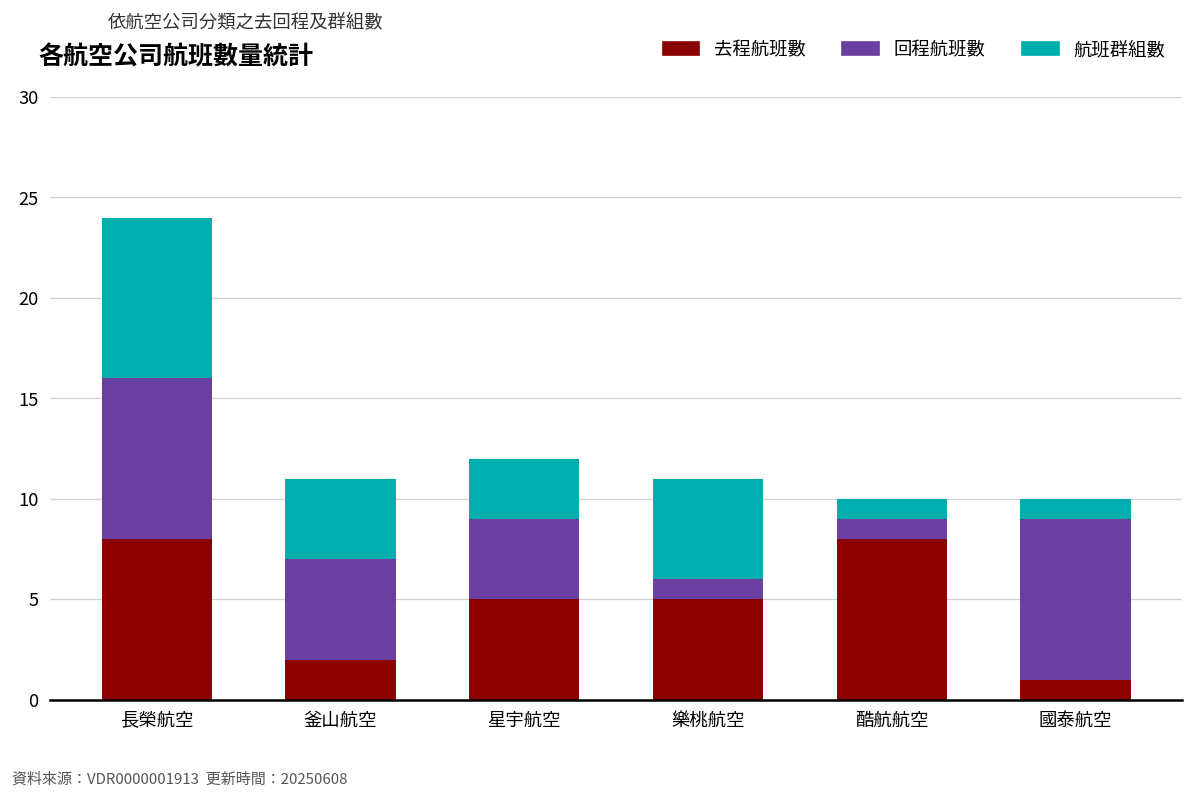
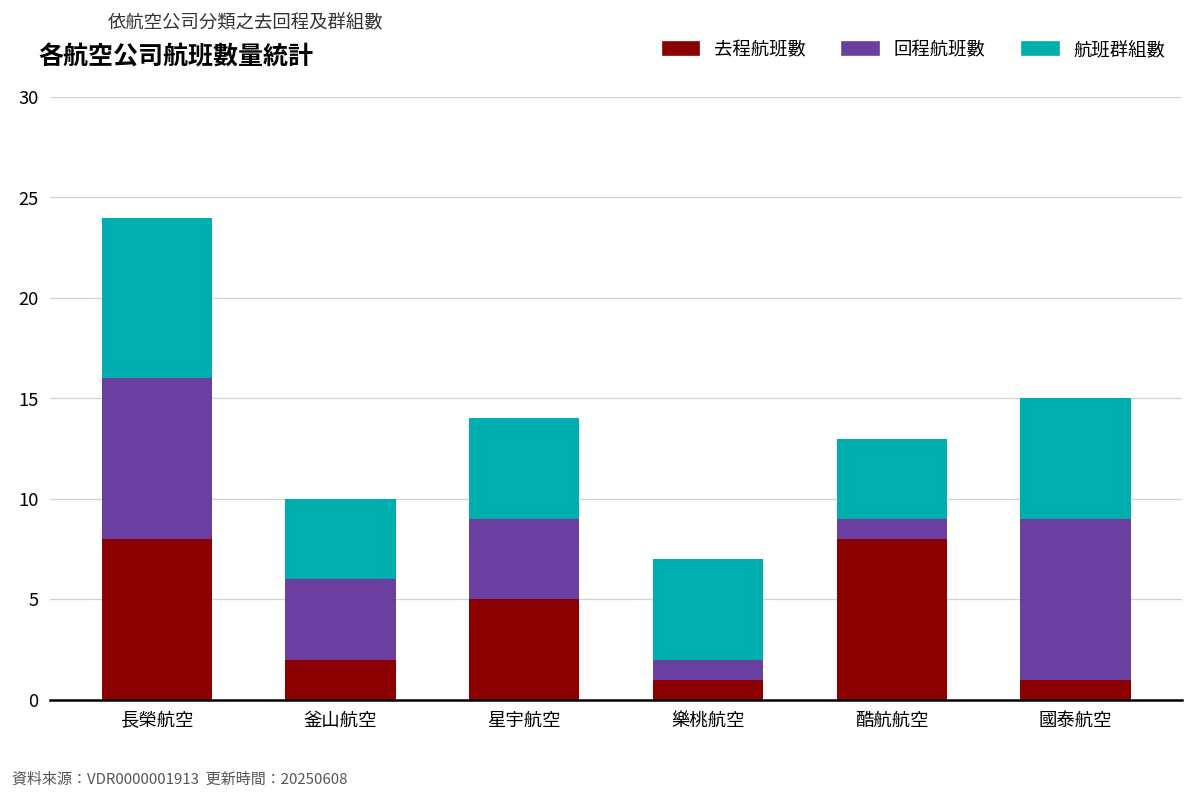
回程航班數, 釜山航空: 5 -> 4
航班群組數, 星宇航空: 3 -> 5
去程航班數, 樂桃航空: 5 -> 1
航班群組數, 酷航航空: 1 -> 4
航班群組數, 國泰航空: 1 -> 6
